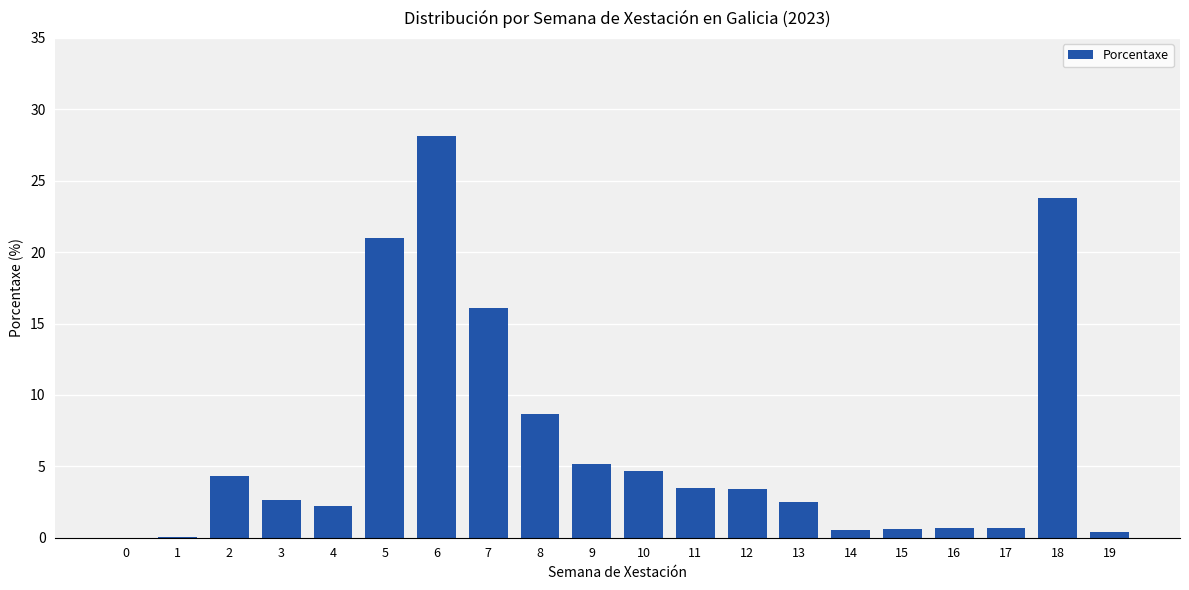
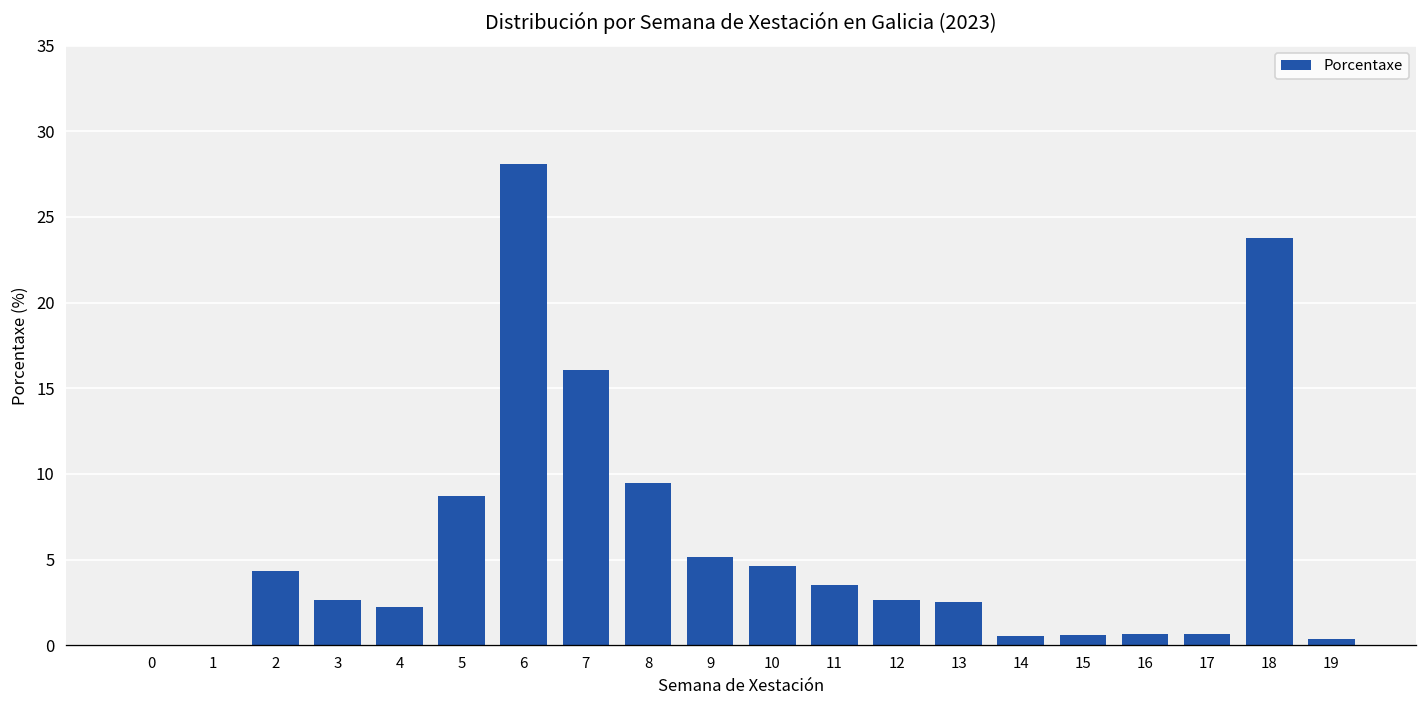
5: 21.0 -> 8.7
8: 8.7 -> 9.5
12: 3.4 -> 2.6
